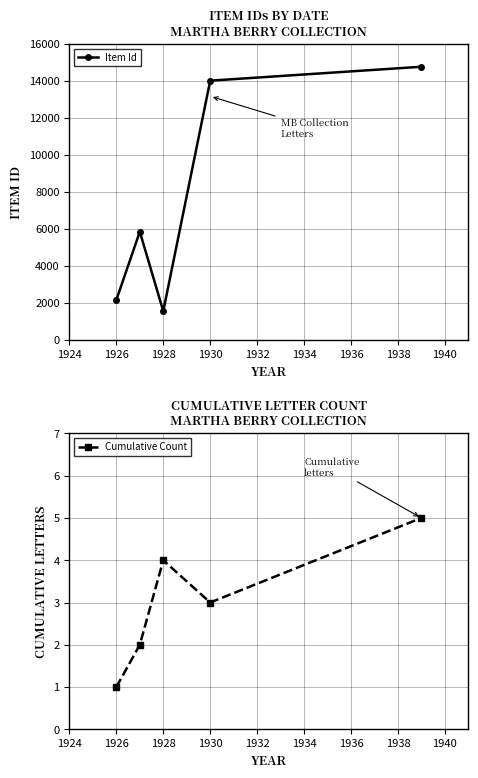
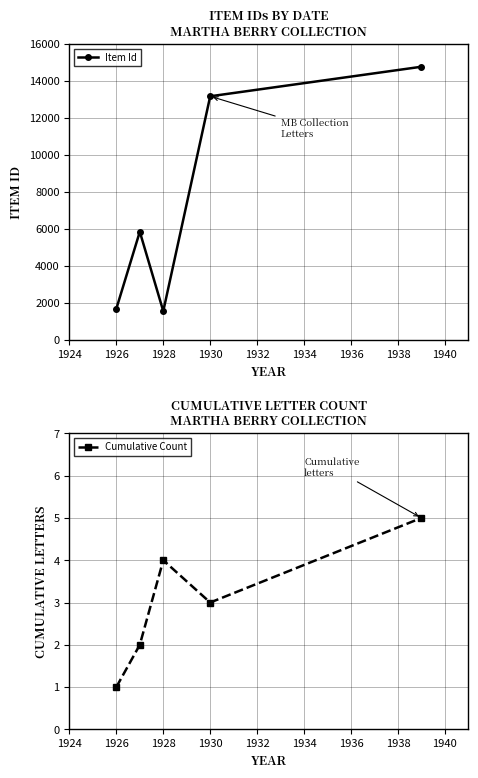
ITEM IDs BY DATE MARTHA BERRY COLLECTION, 1926: 2200 -> 1700
ITEM IDs BY DATE MARTHA BERRY COLLECTION, 1930: 14000 -> 13200
